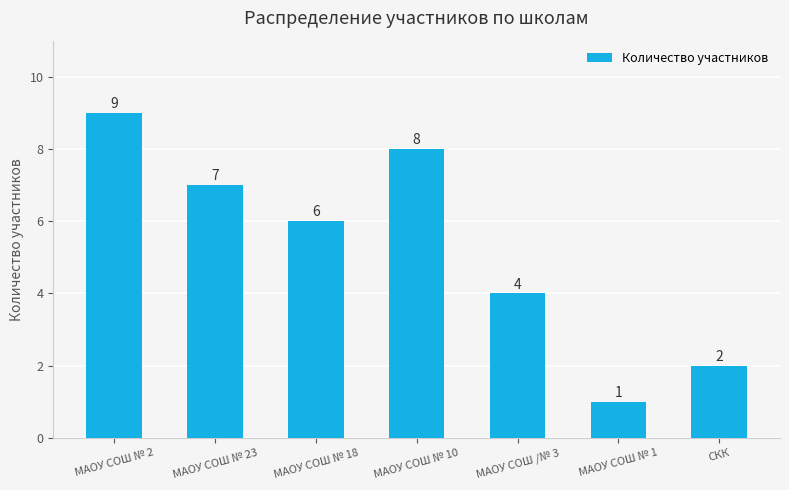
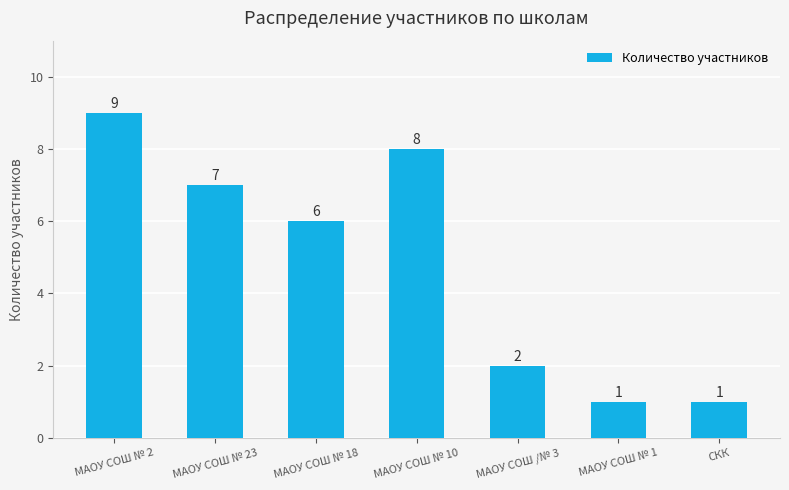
МАОУ СОШ /№ 3: 4 -> 2
СКК: 2 -> 1
